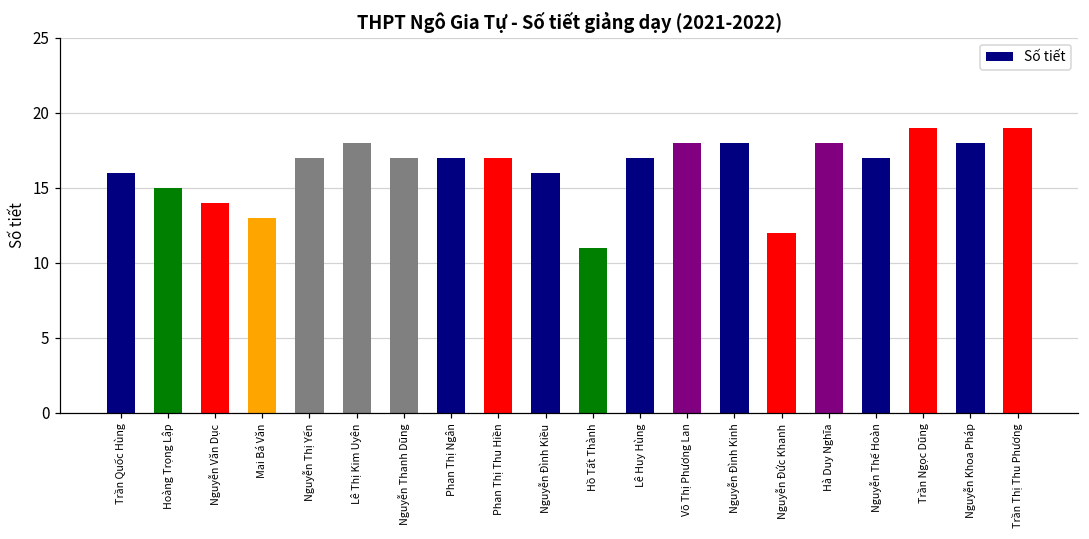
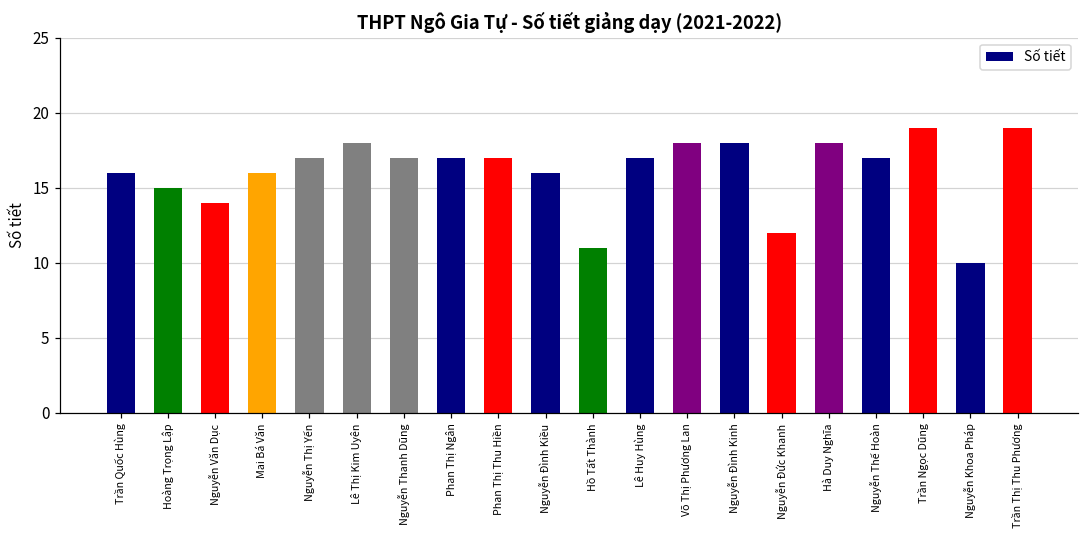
Mai Bá Văn: 13 -> 16
Nguyễn Khoa Pháp: 18 -> 10
